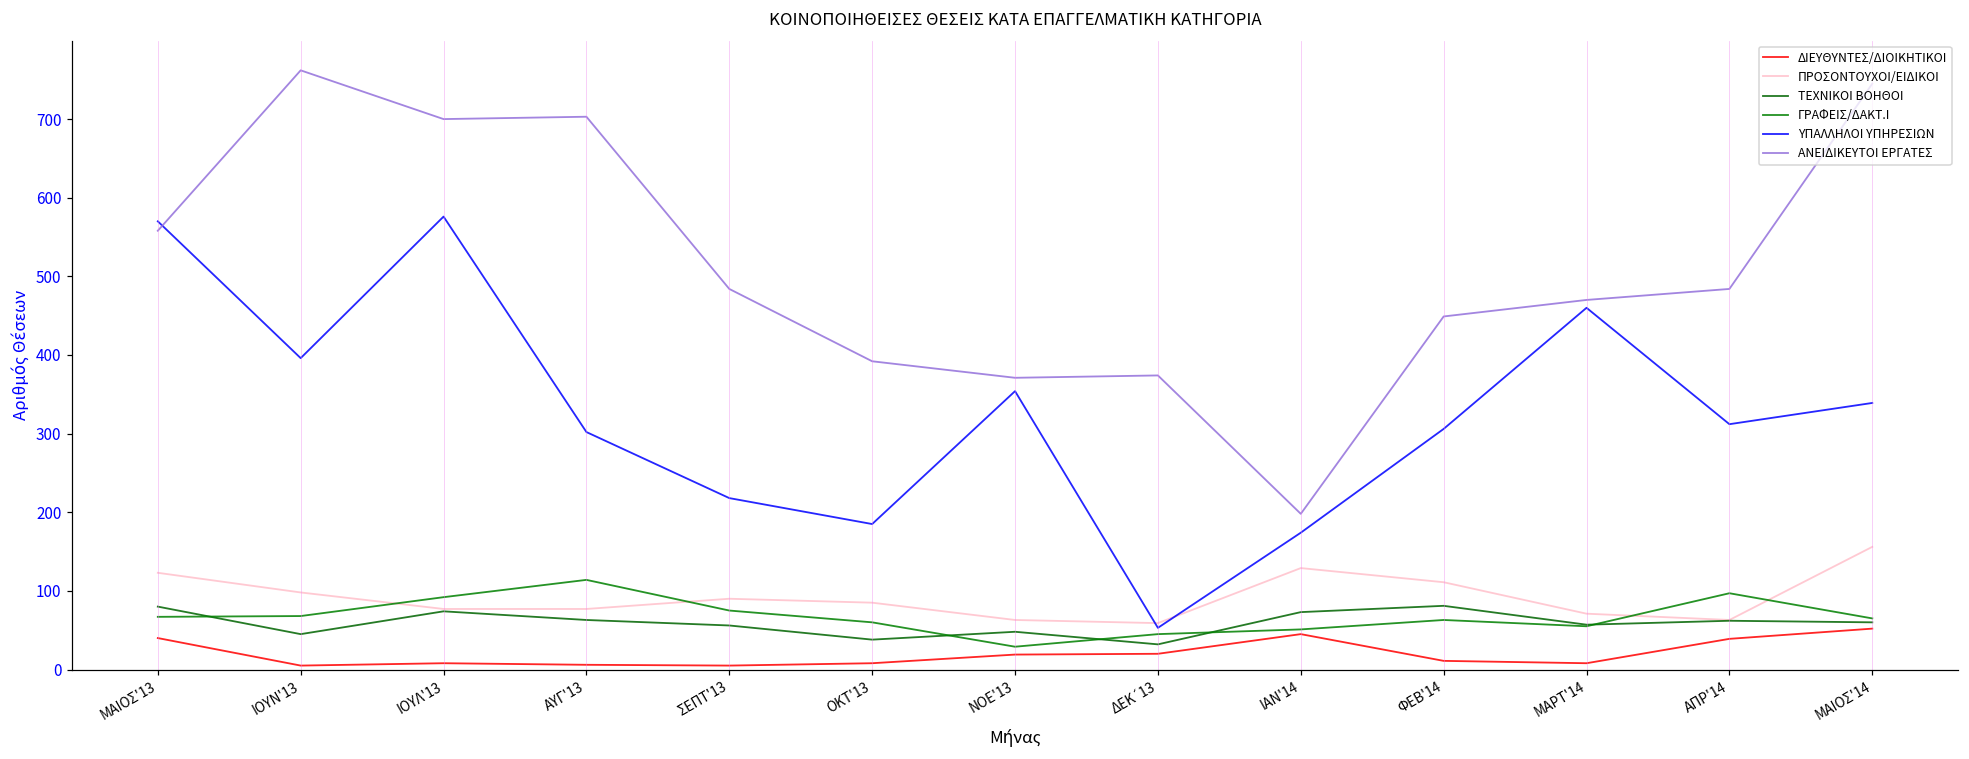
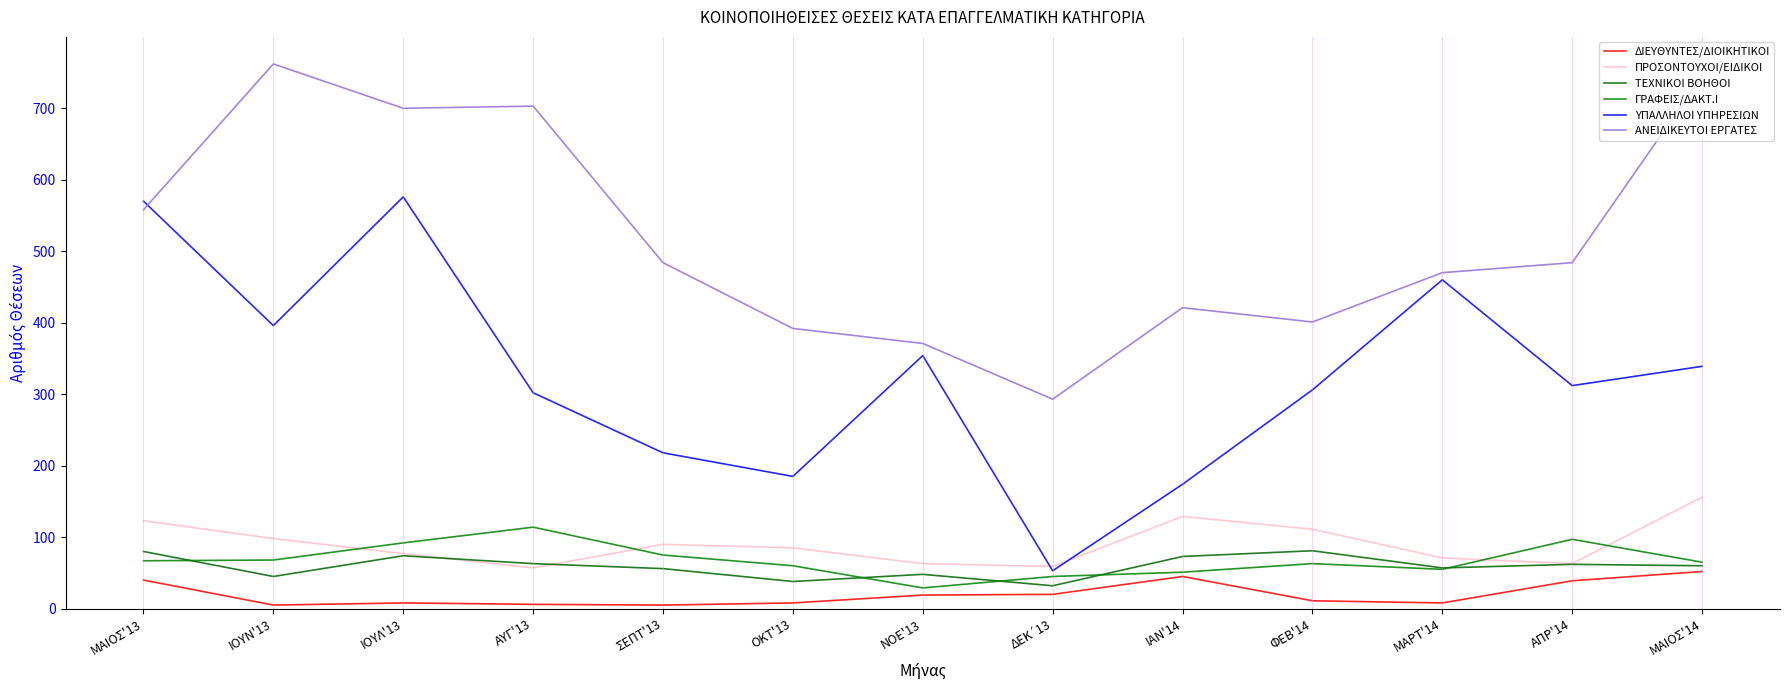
ΠΡΟΣΟΝΤΟΥΧΟΙ/ΕΙΔΙΚΟΙ, ΑΥΓ'13: 80 -> 60
ΑΝΕΙΔΙΚΕΥΤΟΙ ΕΡΓΑΤΕΣ, ΔΕΚ΄13: 370 -> 290
ΑΝΕΙΔΙΚΕΥΤΟΙ ΕΡΓΑΤΕΣ, IAN'14: 200 -> 420
ΑΝΕΙΔΙΚΕΥΤΟΙ ΕΡΓΑΤΕΣ, ΦΕΒ'14: 450 -> 400
